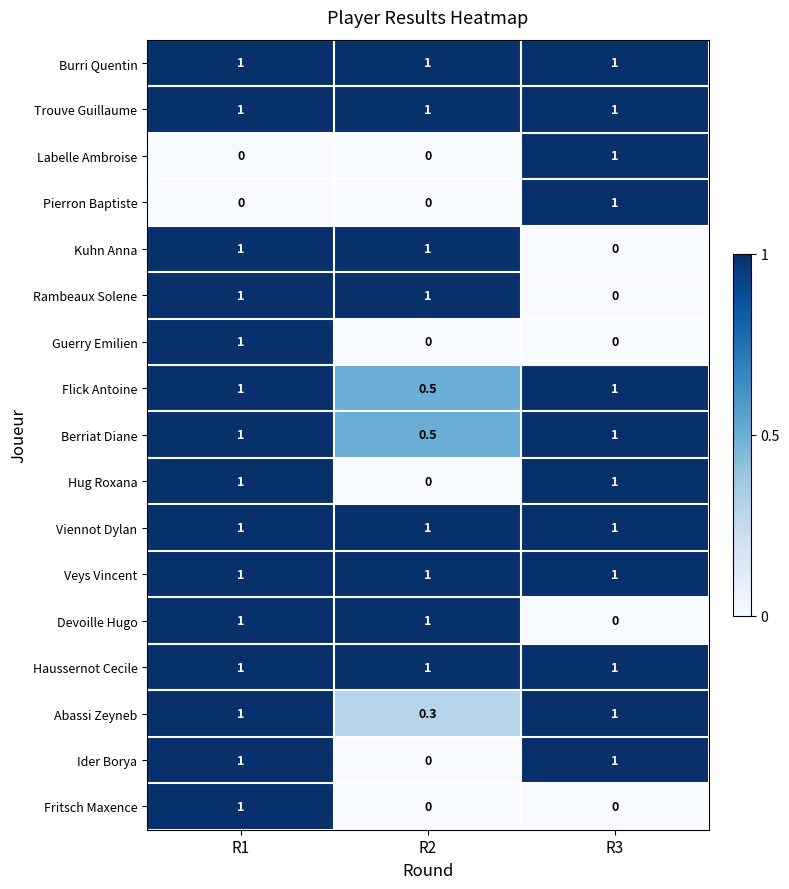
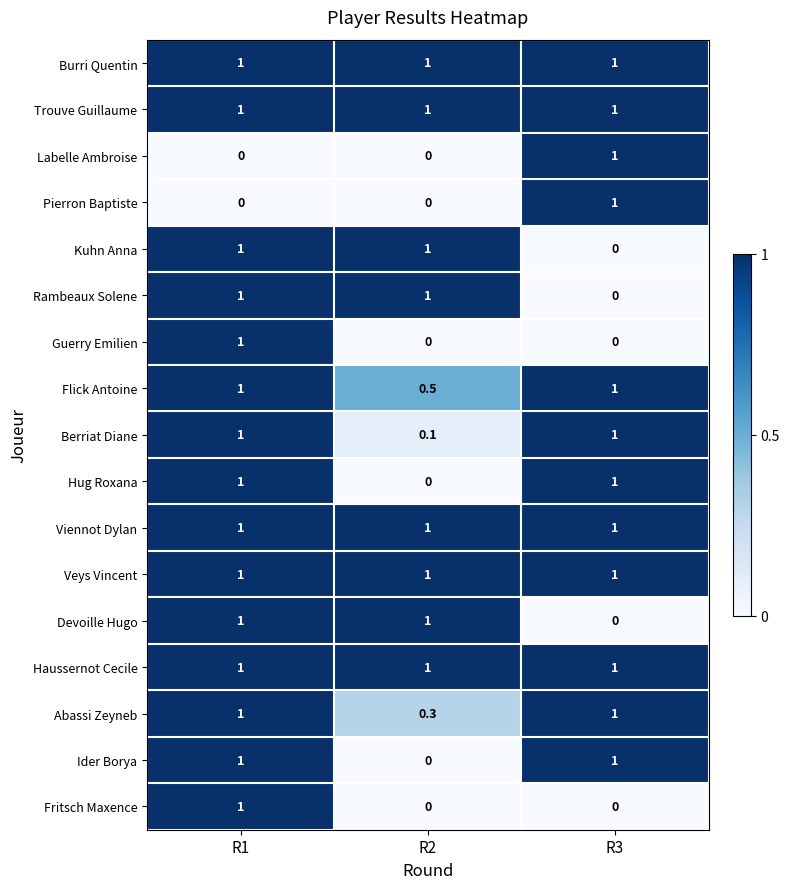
Berriat Diane, R2: 0.5 -> 0.1
